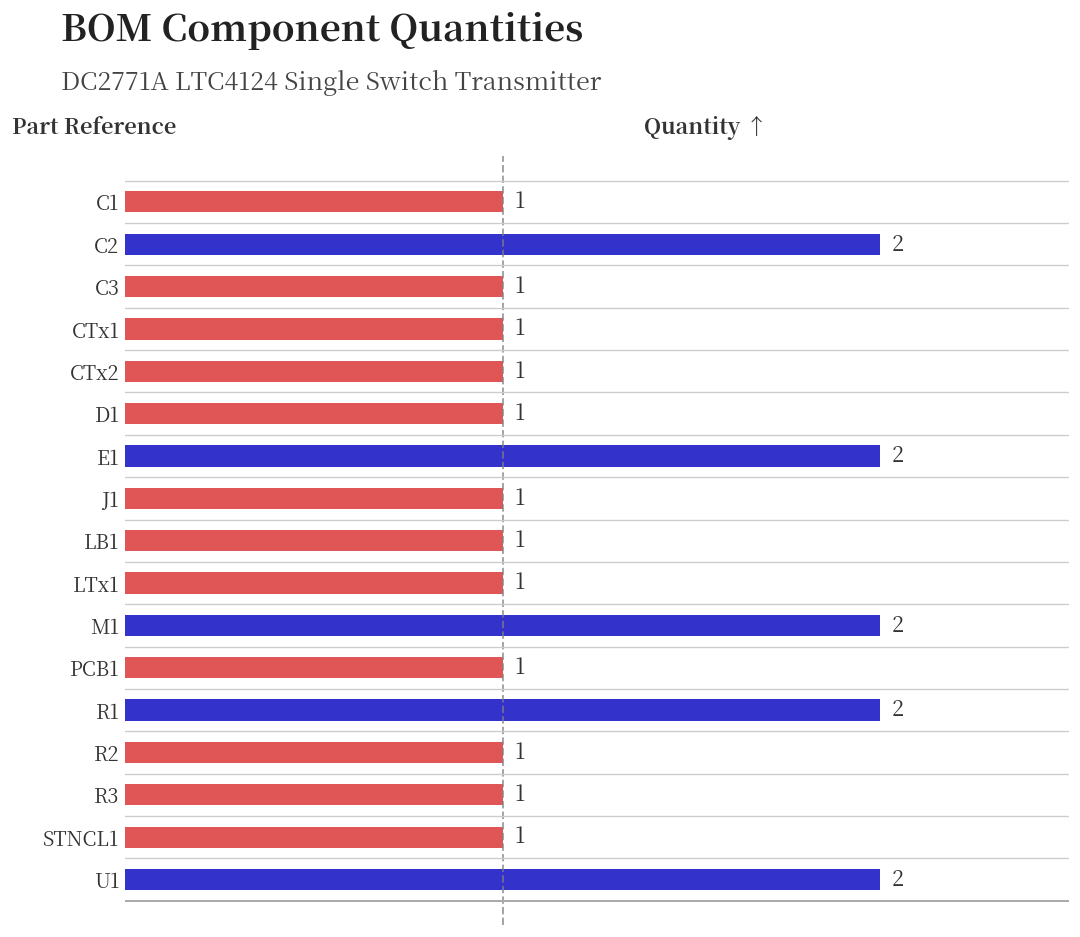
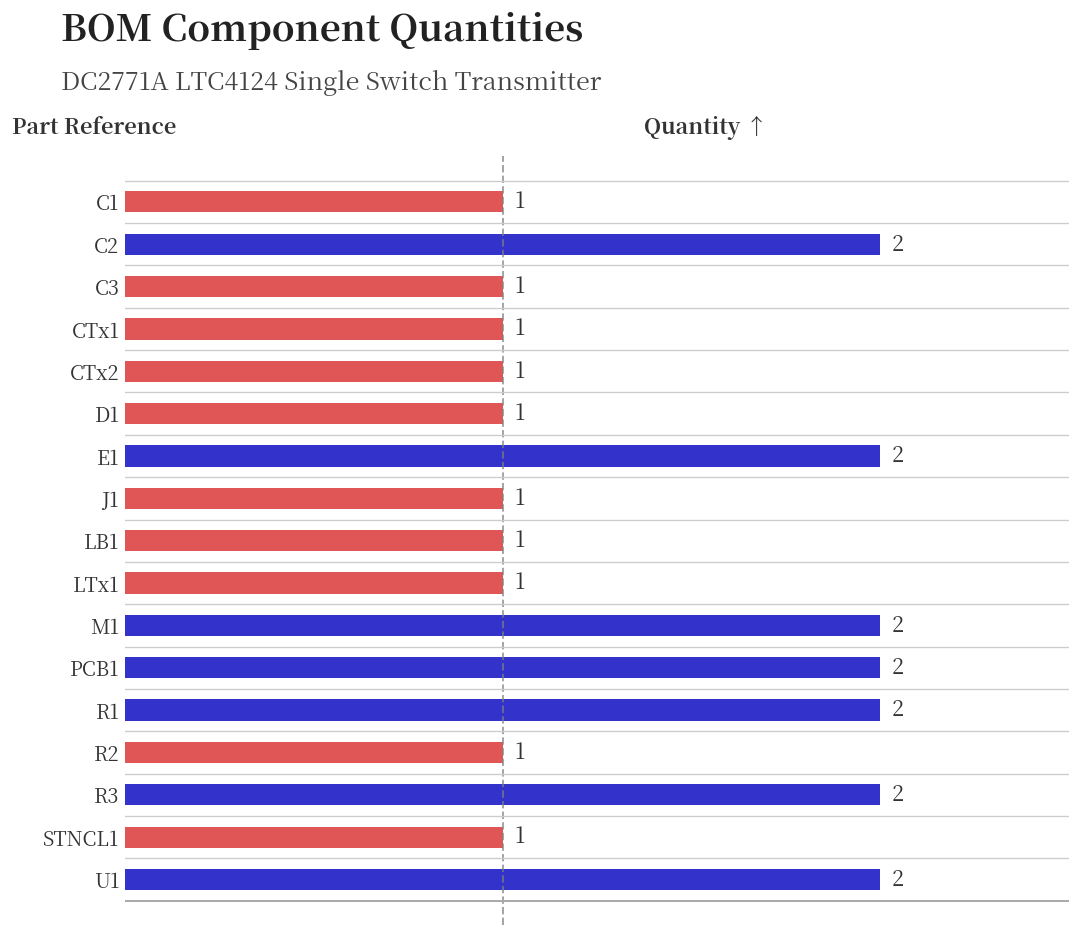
PCB1: 1 -> 2
R3: 1 -> 2
